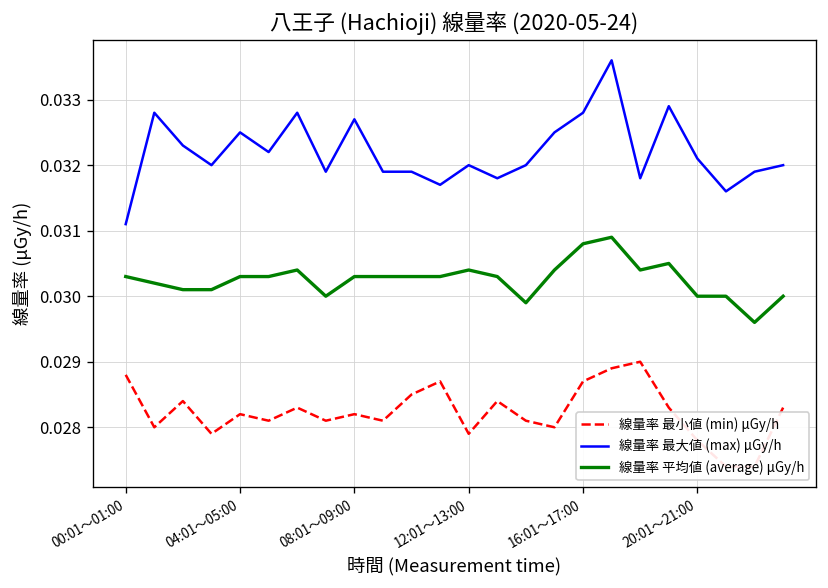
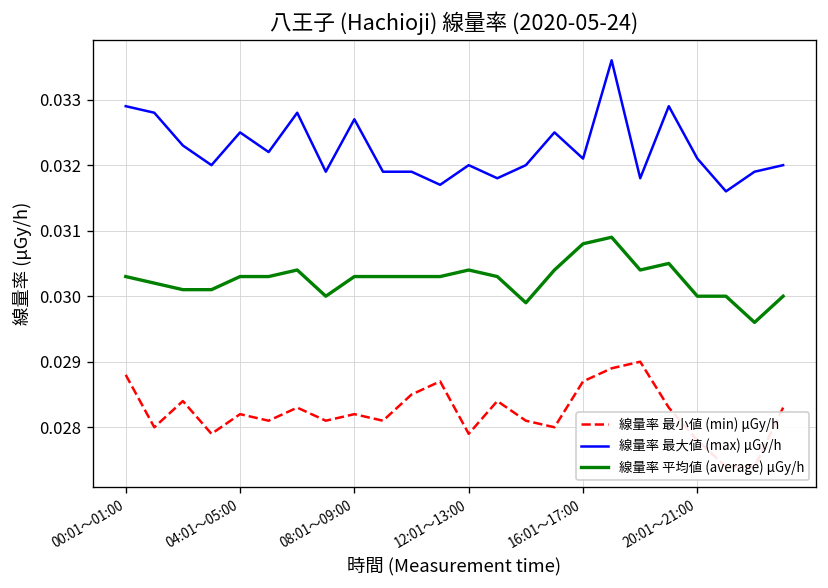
線量率 最大値 (max) μGy/h, 00:01～01:00: 0.0311 -> 0.0329
線量率 最大値 (max) μGy/h, 16:01～17:00: 0.0328 -> 0.0321
